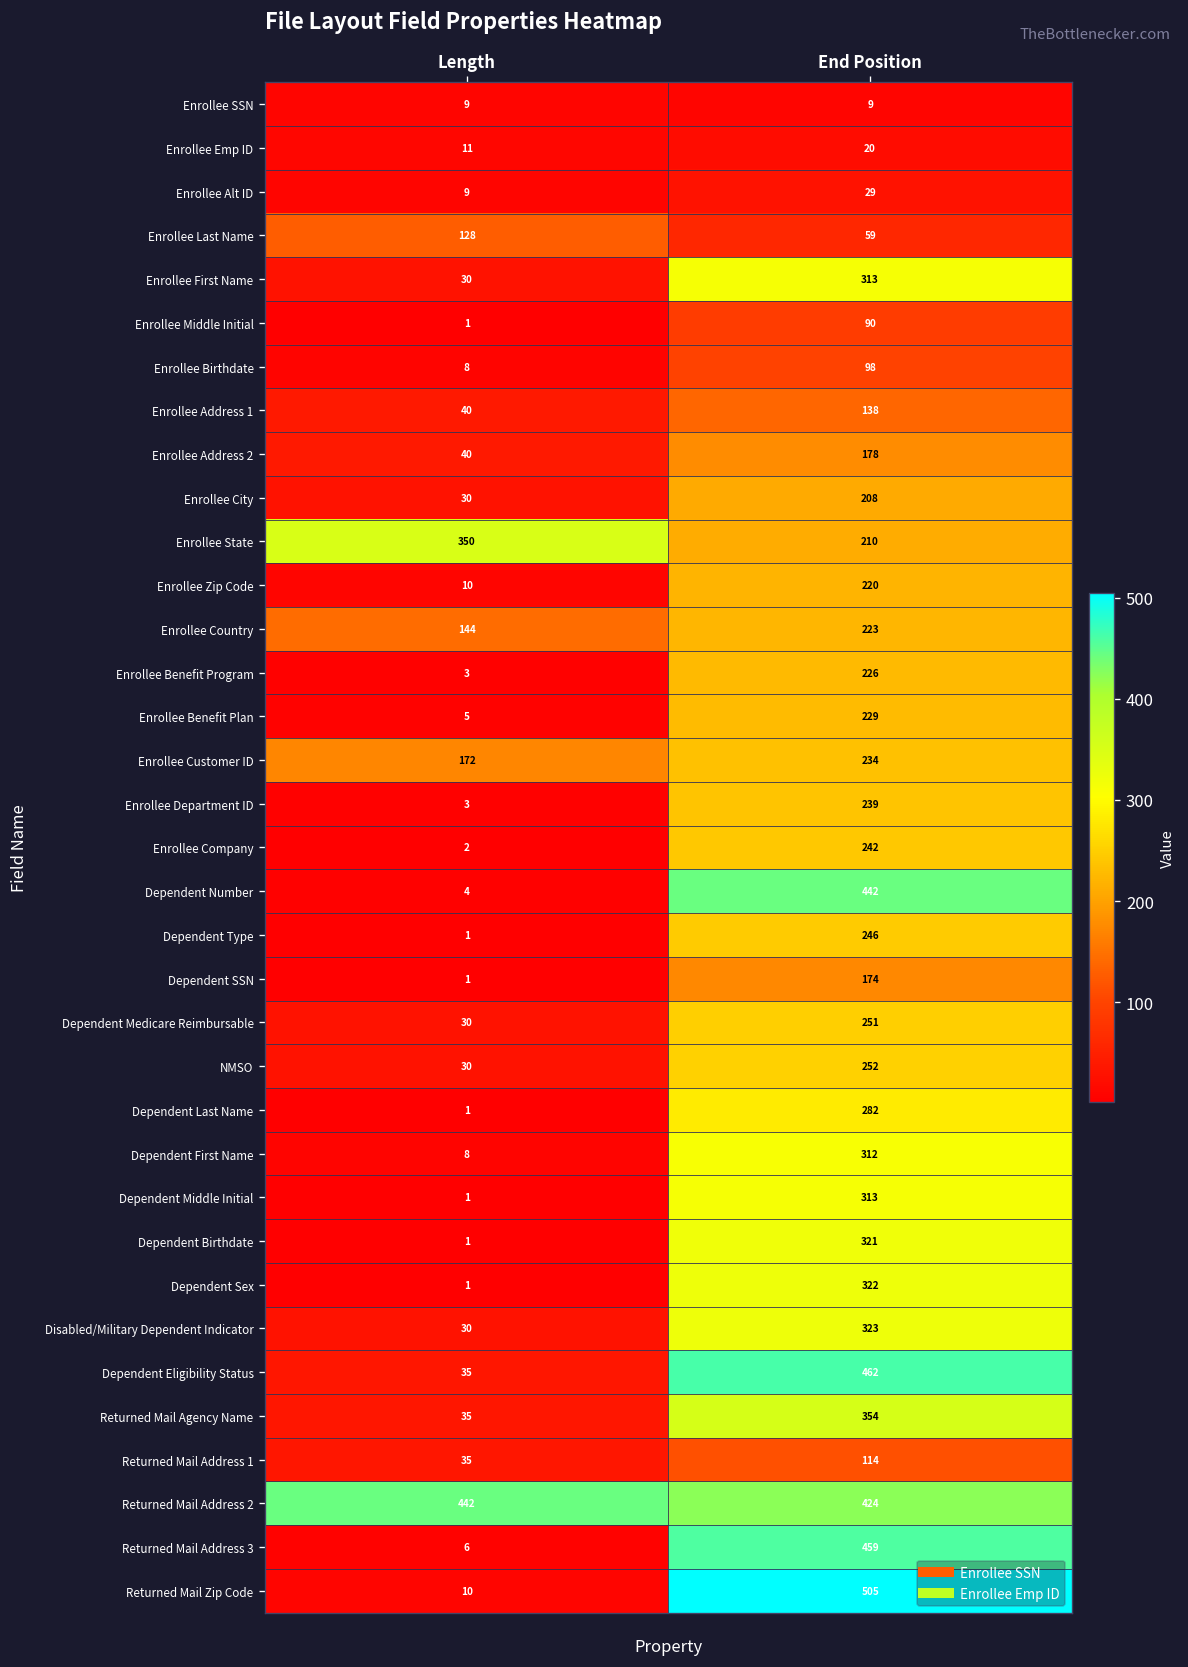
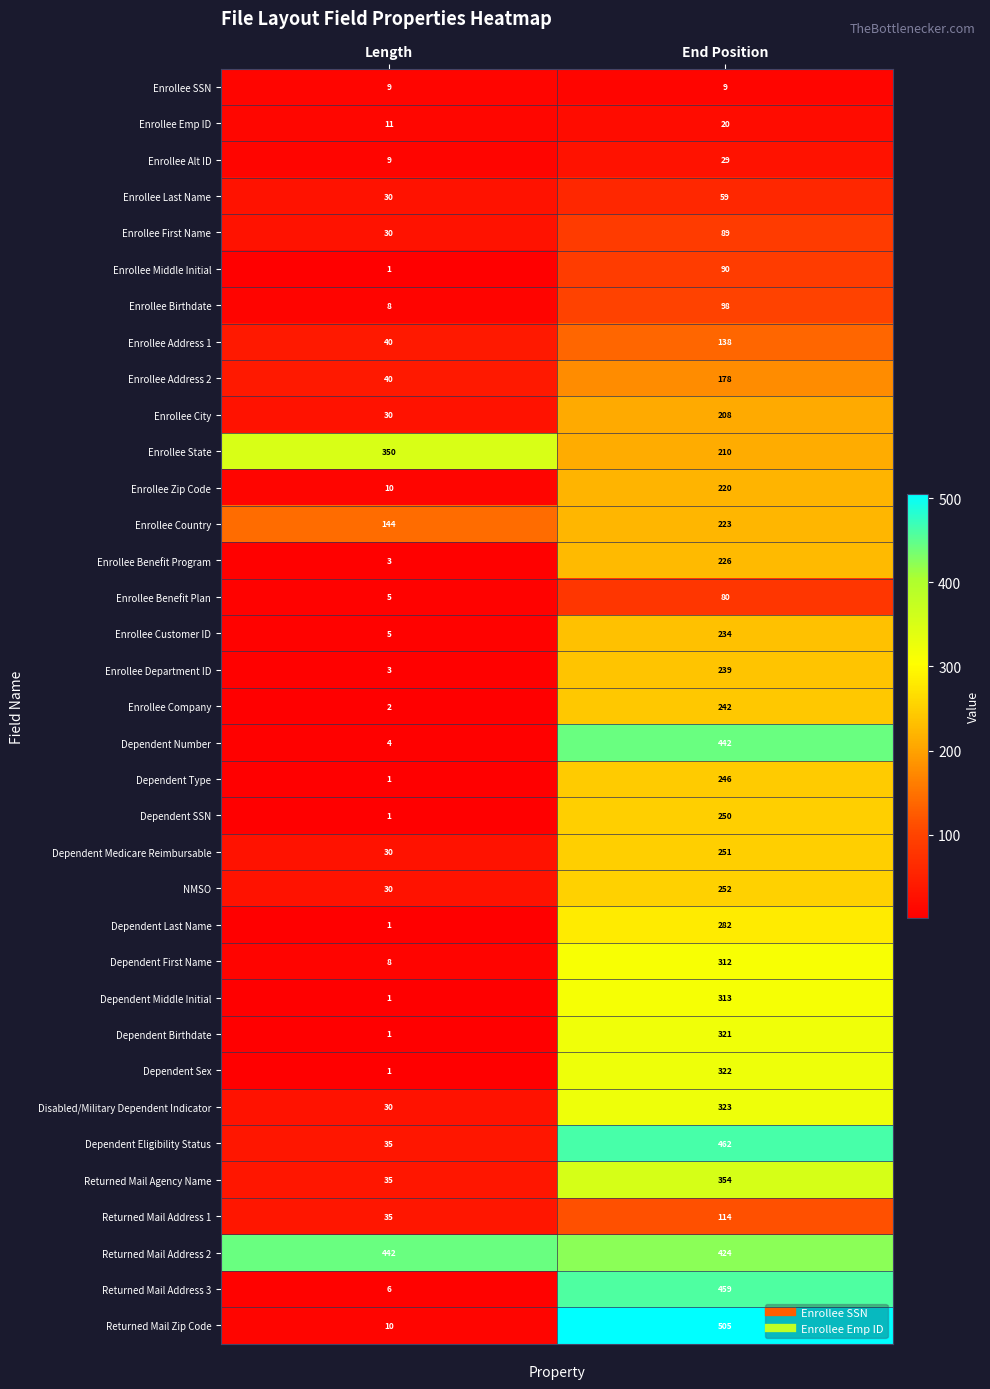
Enrollee Last Name, Length: 128 -> 30
Enrollee First Name, End Position: 313 -> 89
Enrollee Benefit Plan, End Position: 229 -> 80
Enrollee Customer ID, Length: 172 -> 5
Dependent SSN, End Position: 174 -> 250
